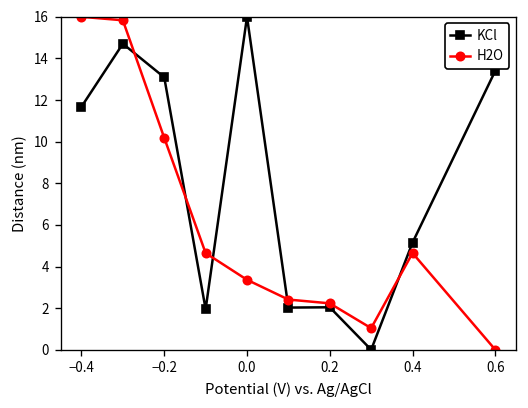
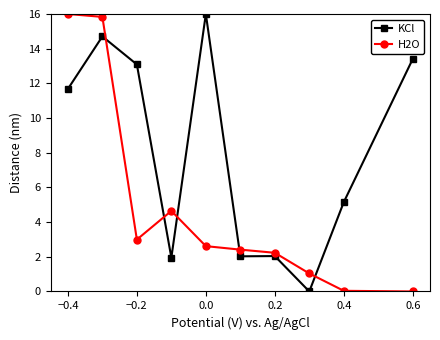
H2O, −0.2: 10.2 -> 3.0
H2O, 0.0: 3.4 -> 2.6
H2O, 0.4: 4.6 -> 0.0
